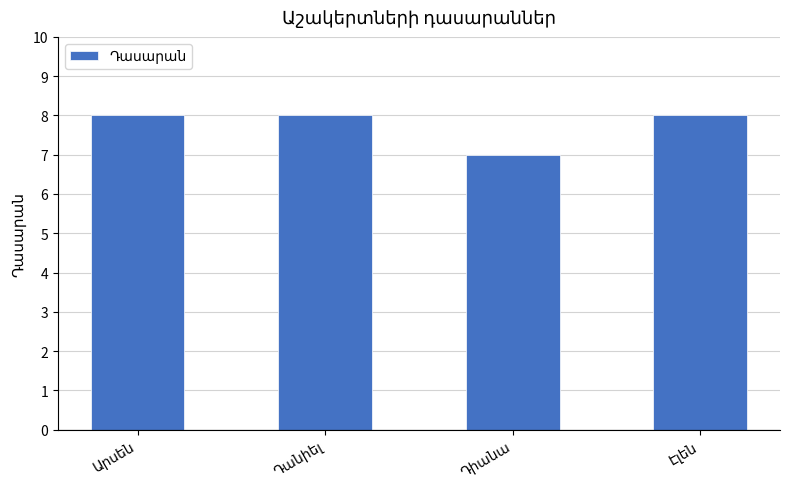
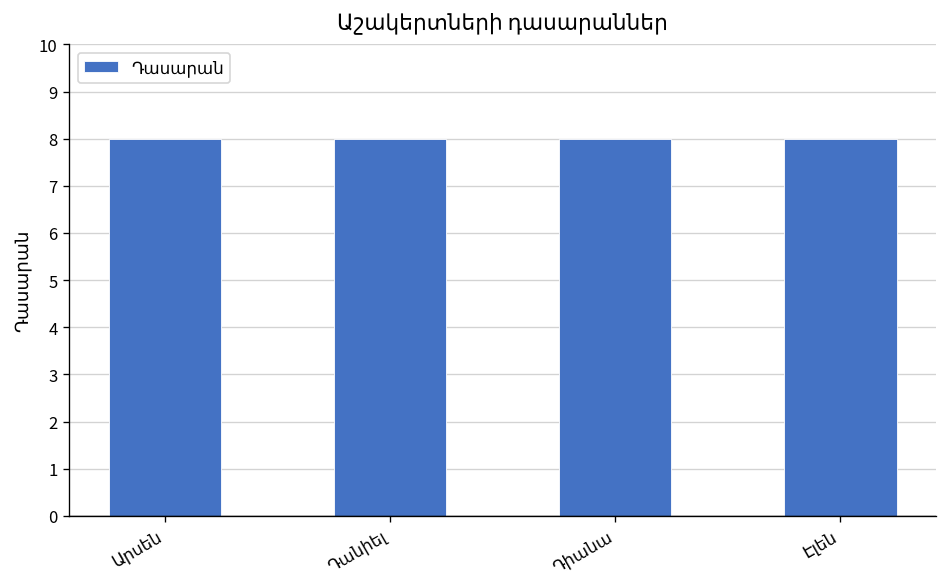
Դիանա: 7 -> 8
